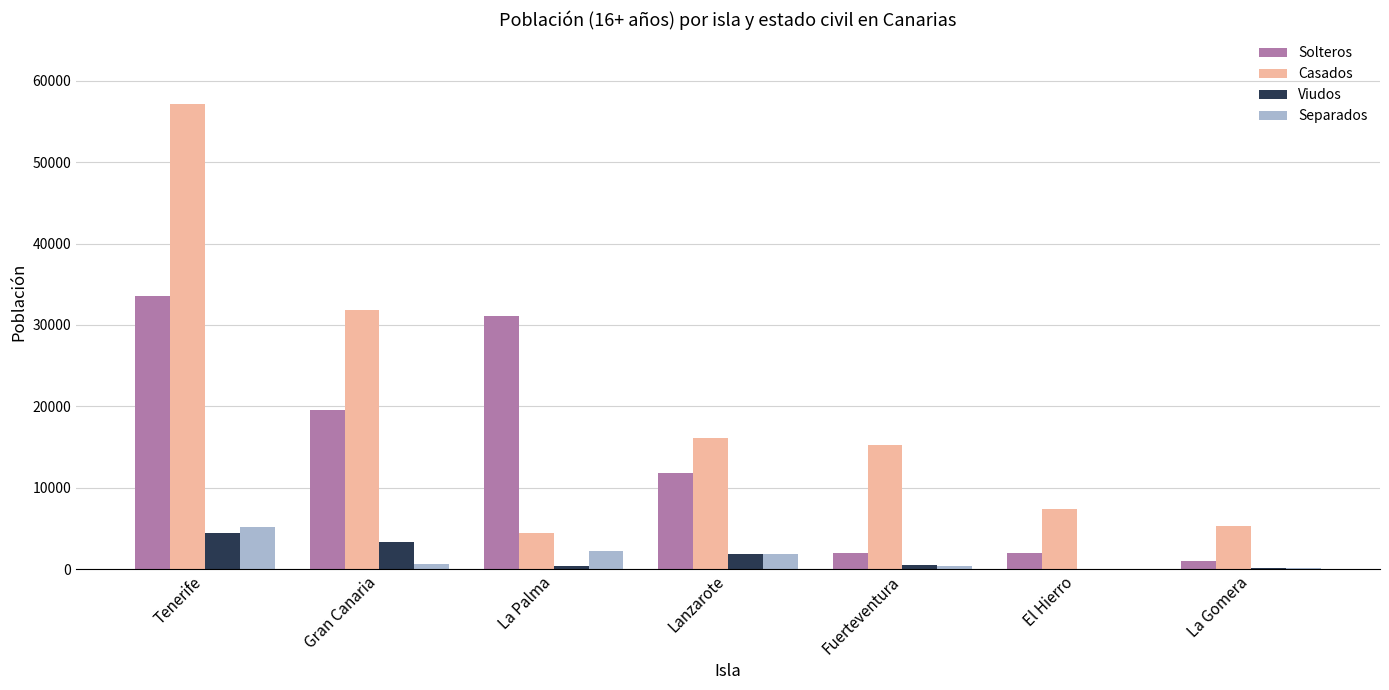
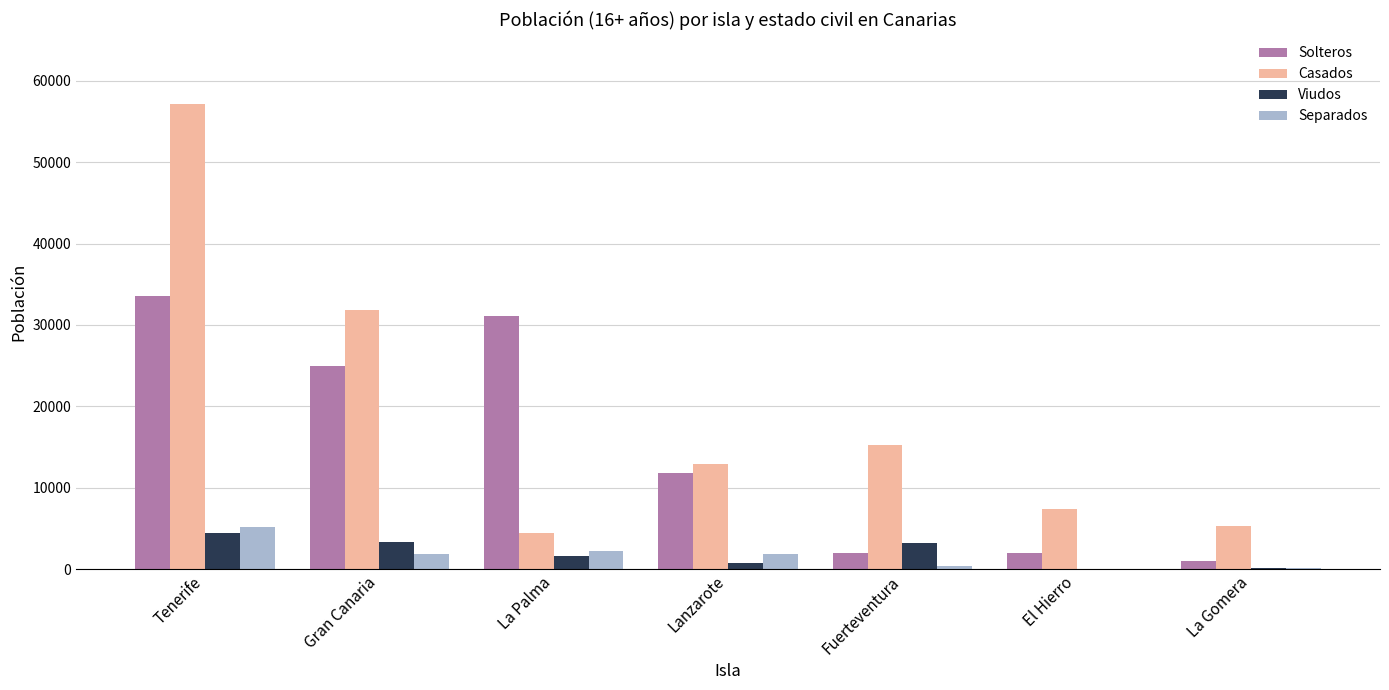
Solteros, Gran Canaria: 19000 -> 25000
Separados, Gran Canaria: 1000 -> 2000
Viudos, La Palma: 0 -> 2000
Casados, Lanzarote: 16000 -> 13000
Viudos, Lanzarote: 2000 -> 1000
Viudos, Fuerteventura: 0 -> 3000
